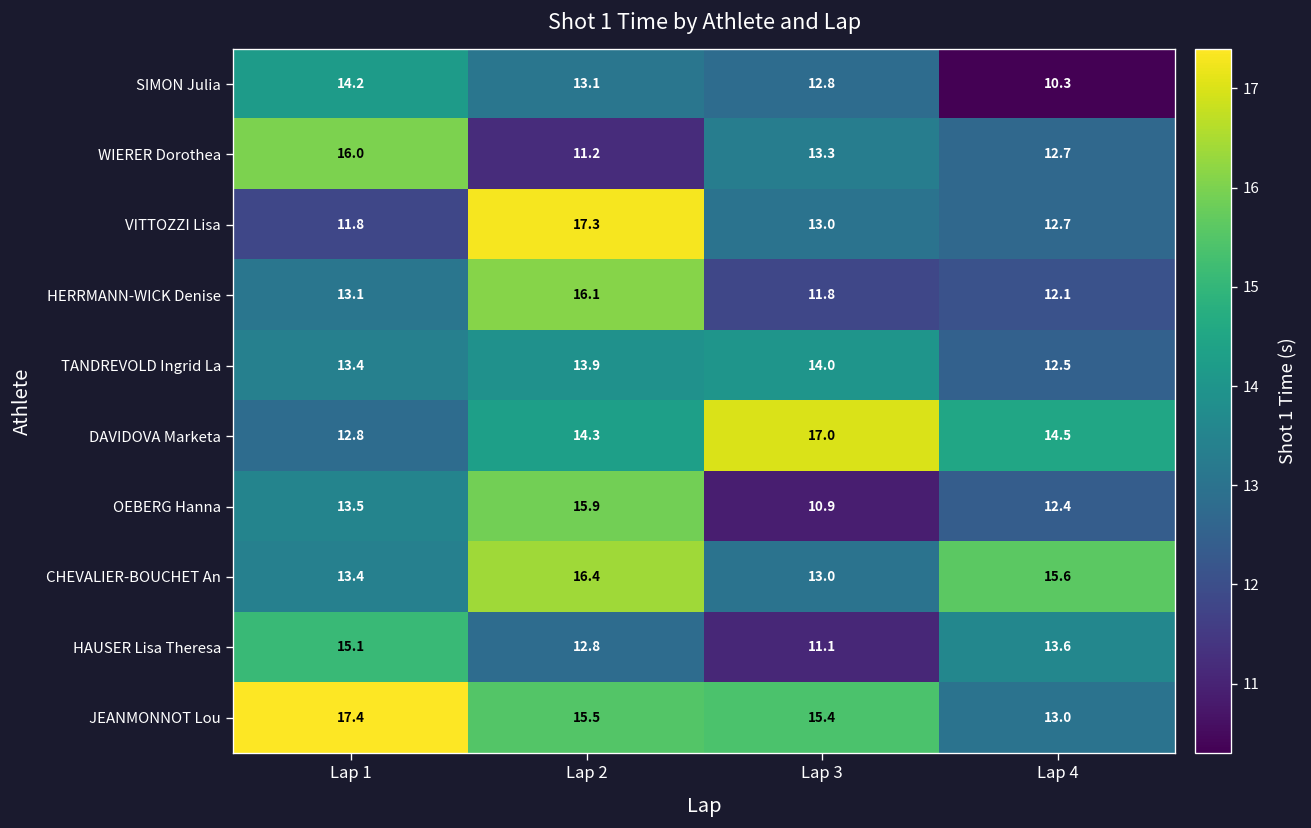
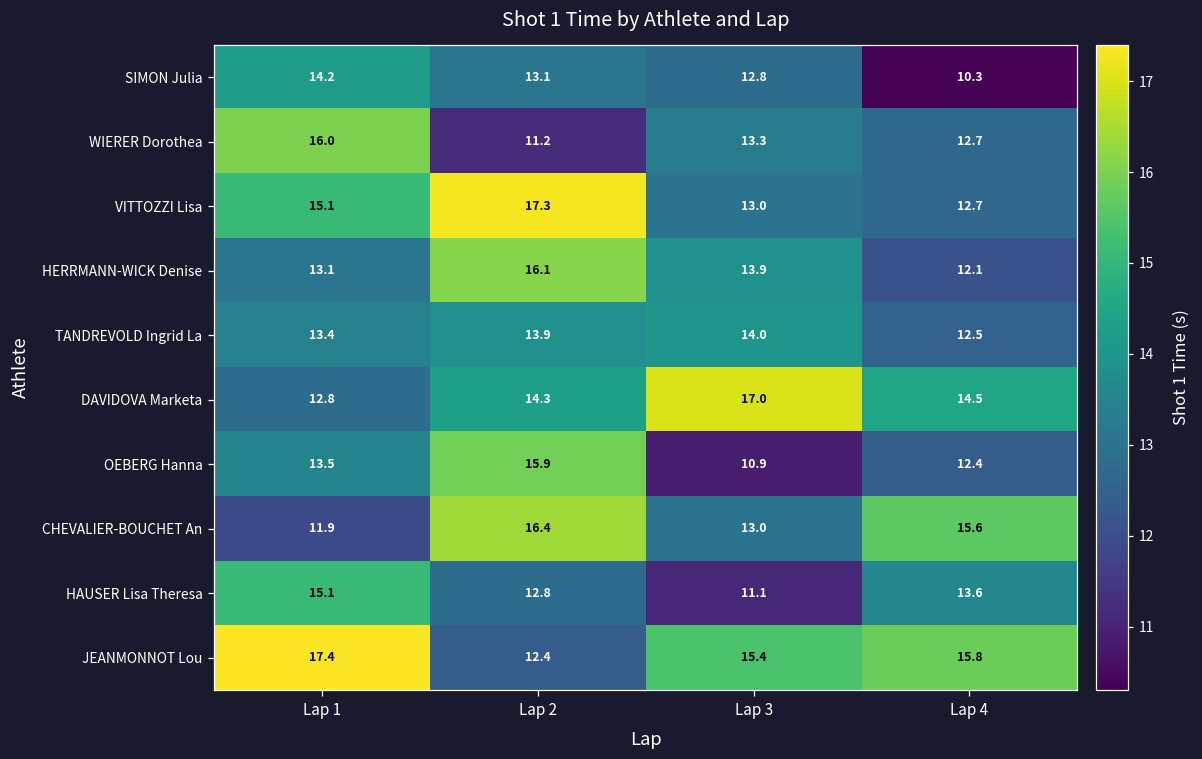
VITTOZZI Lisa, Lap 1: 11.8 -> 15.1
HERRMANN-WICK Denise, Lap 3: 11.8 -> 13.9
CHEVALIER-BOUCHET An, Lap 1: 13.4 -> 11.9
JEANMONNOT Lou, Lap 2: 15.5 -> 12.4
JEANMONNOT Lou, Lap 4: 13.0 -> 15.8
